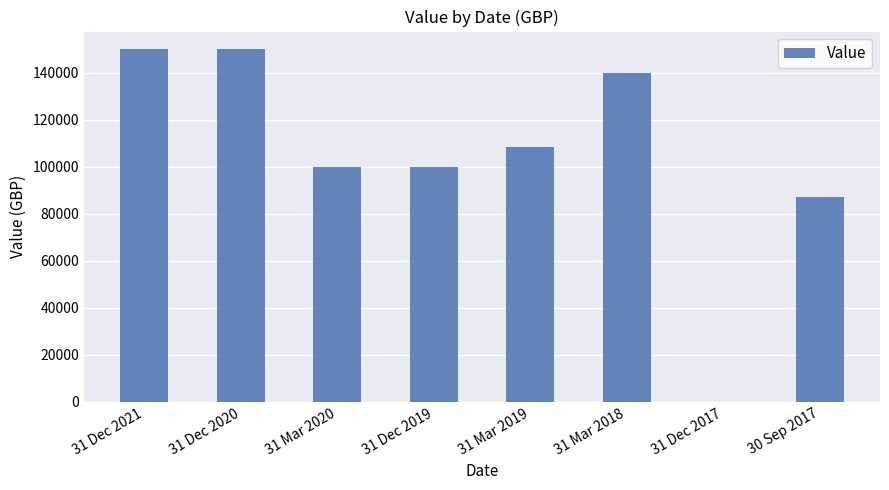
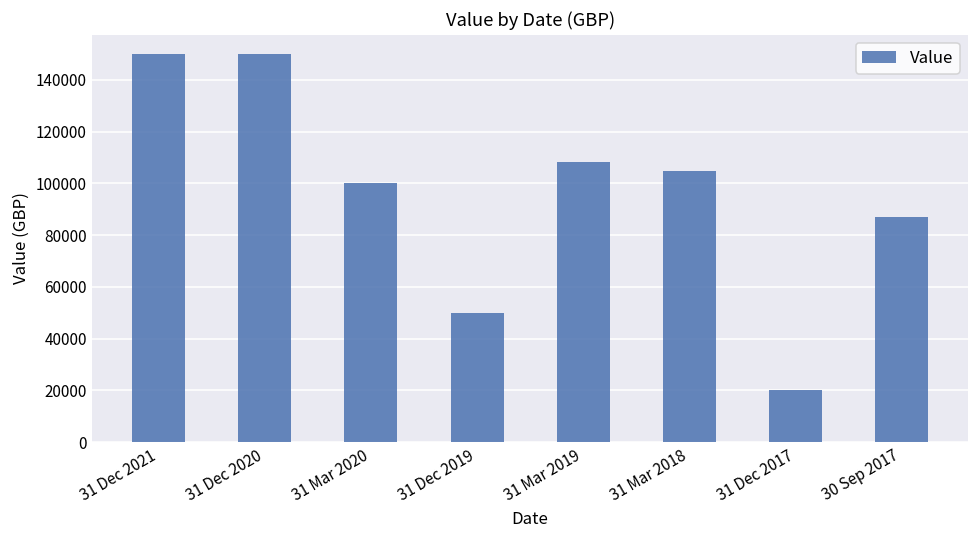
31 Dec 2019: 100000 -> 50000
31 Mar 2018: 140000 -> 105000
31 Dec 2017: 0 -> 20000
